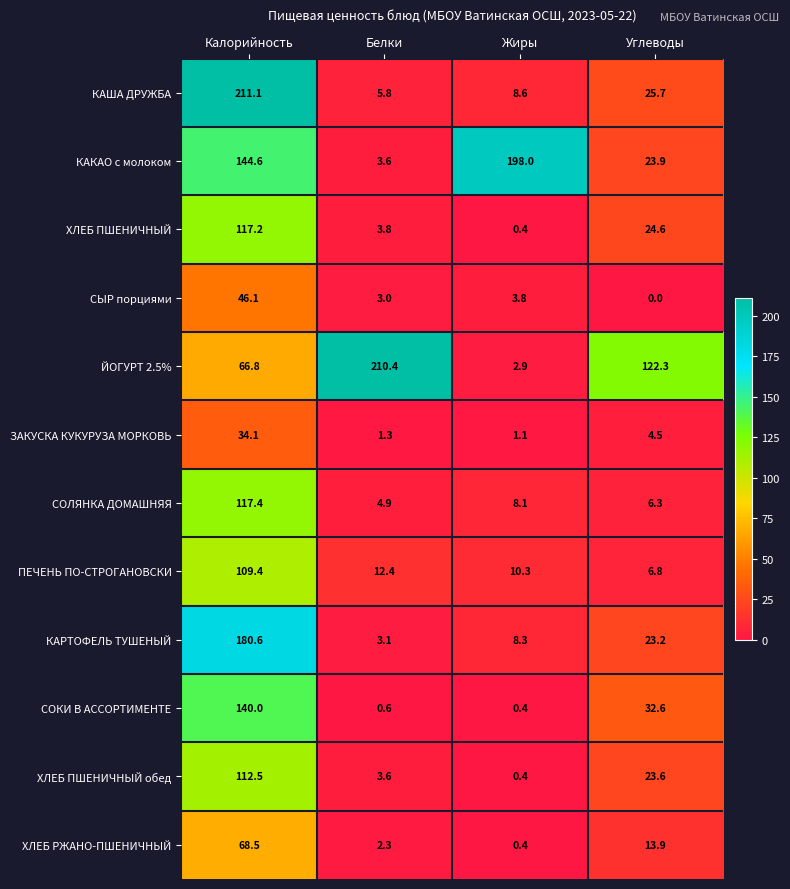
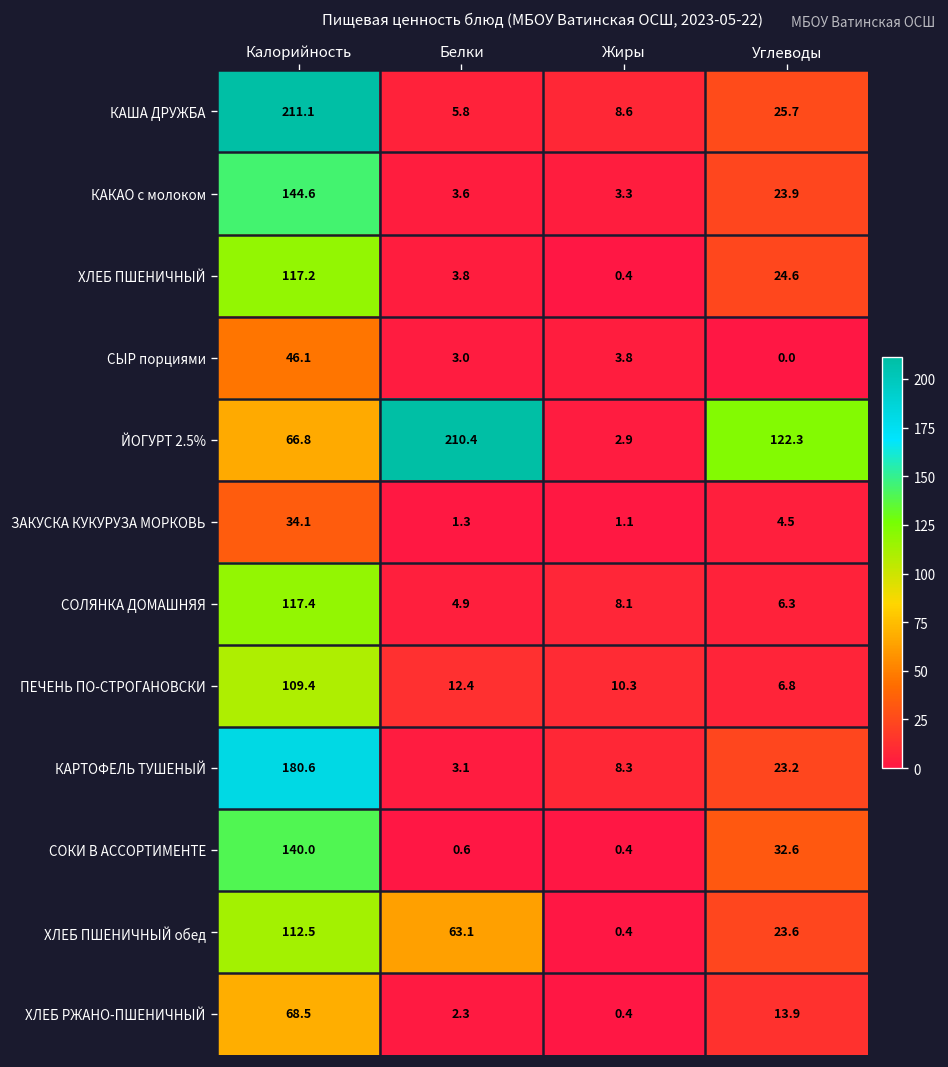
КАКАО с молоком, Жиры: 198.0 -> 3.3
ХЛЕБ ПШЕНИЧНЫЙ обед, Белки: 3.6 -> 63.1
